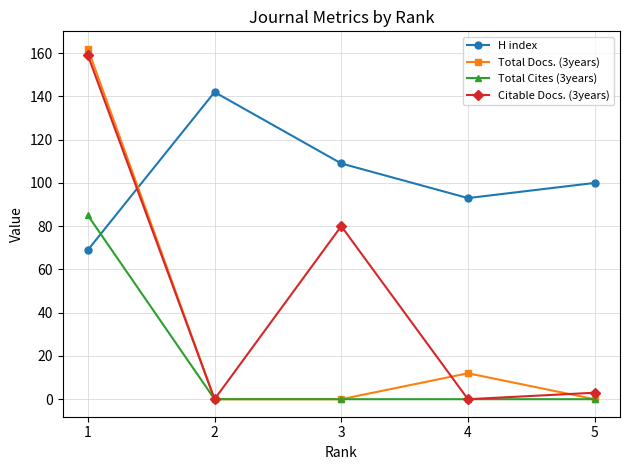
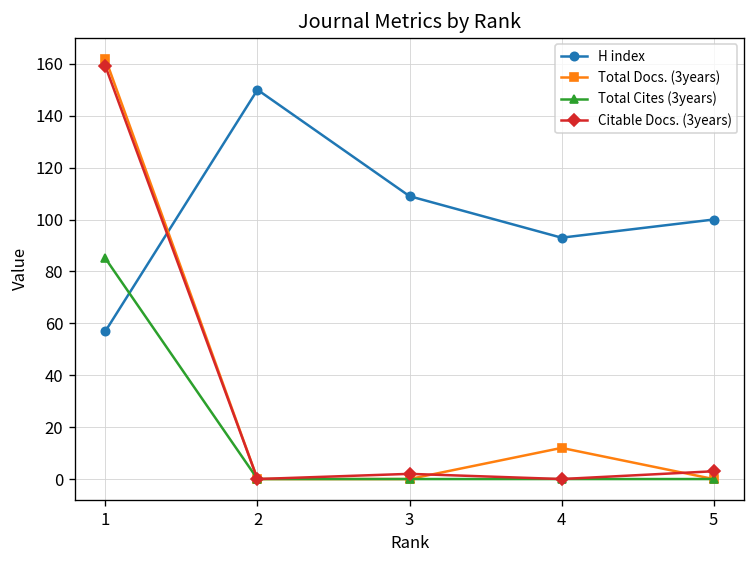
H index, 1: 69 -> 57
H index, 2: 142 -> 150
Citable Docs. (3years), 3: 80 -> 2
